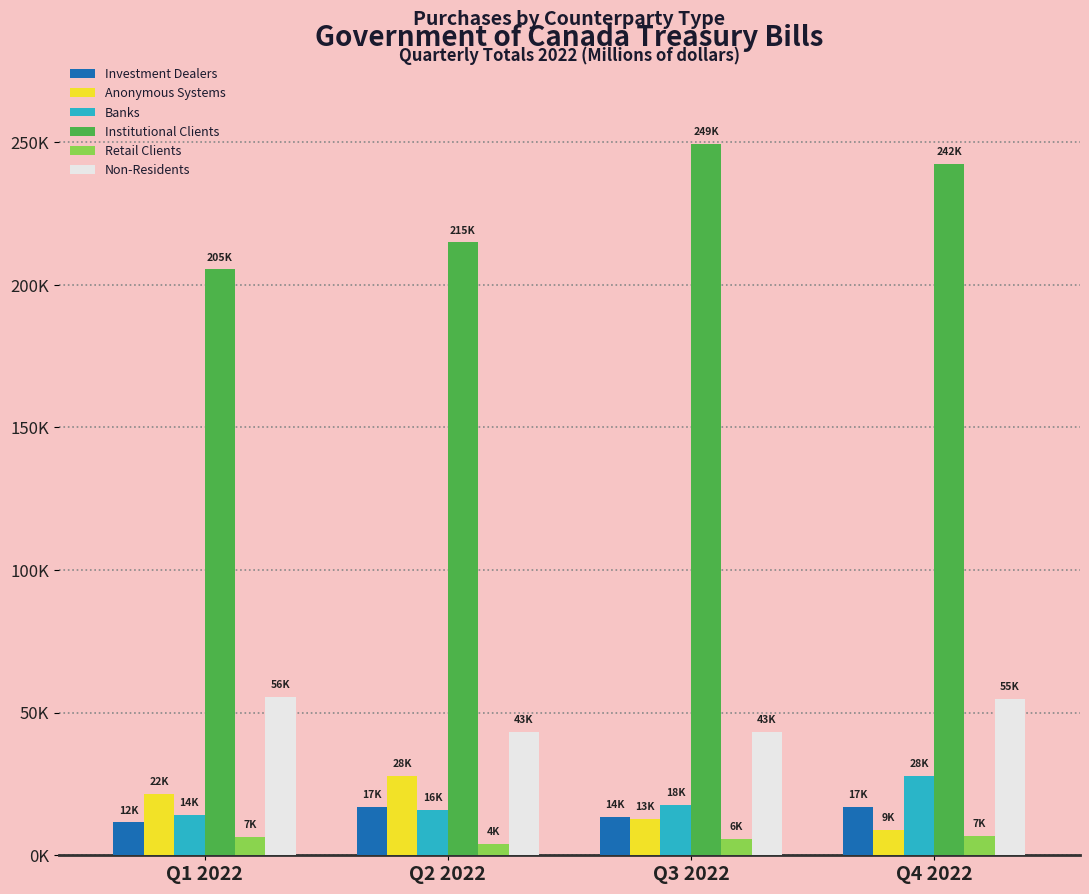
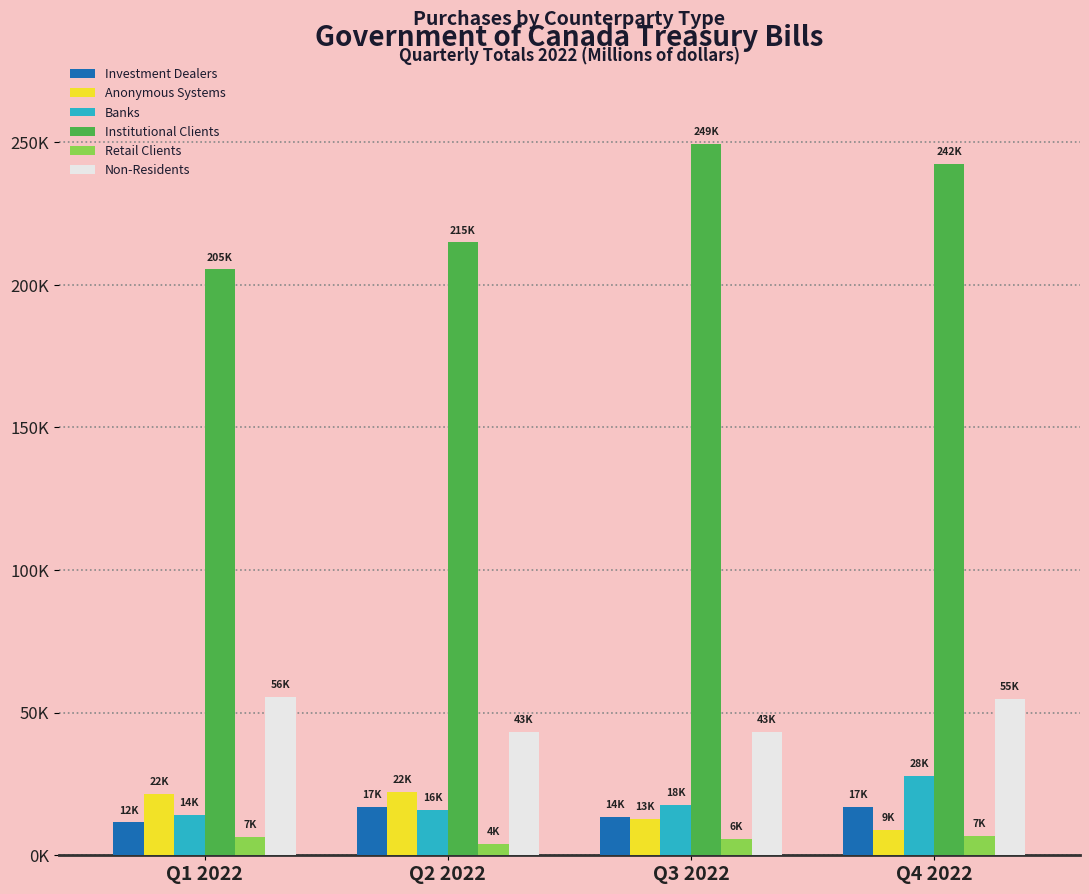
Anonymous Systems, Q2 2022: 28K -> 22K
